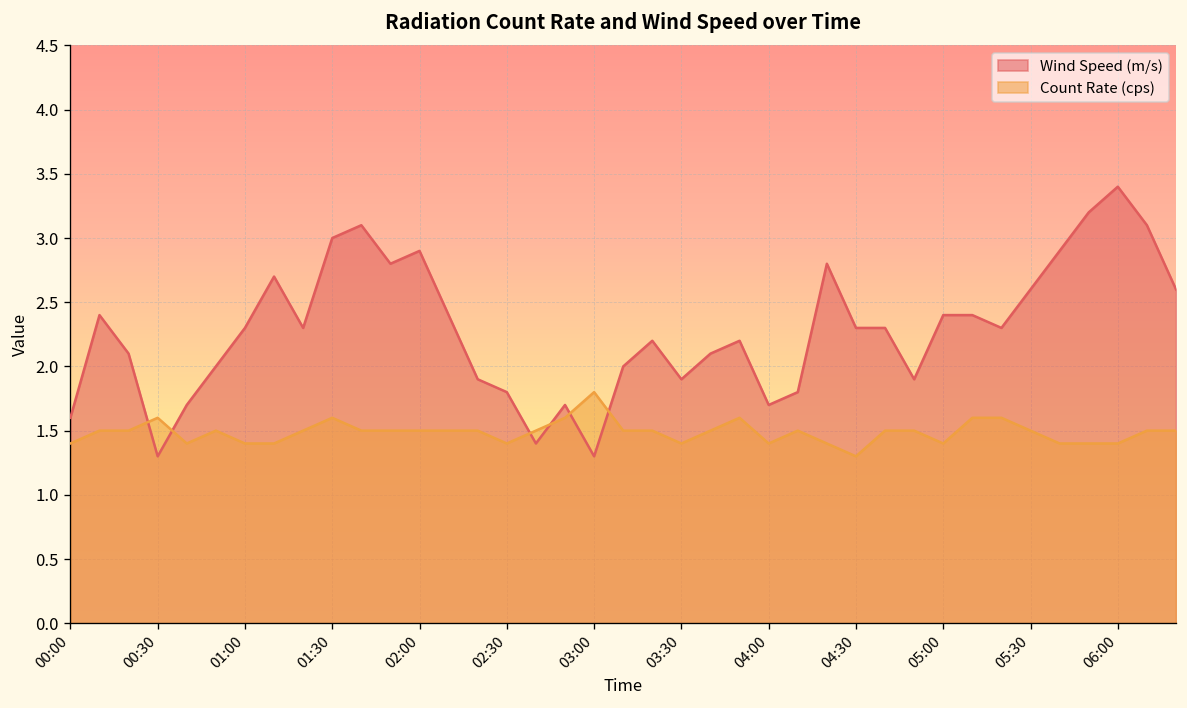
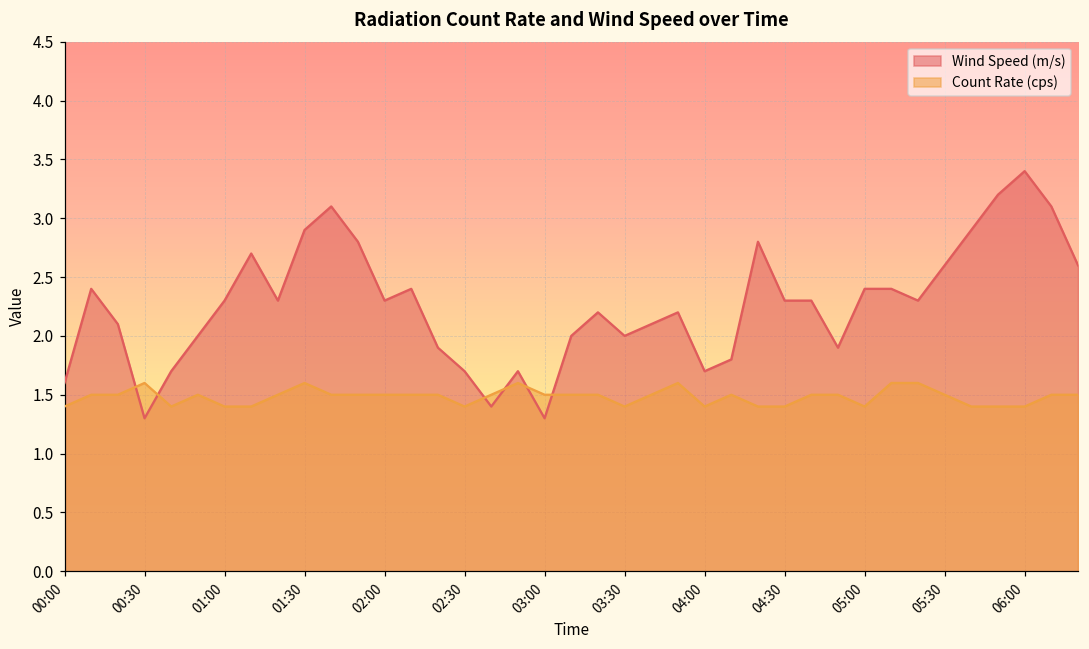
Wind Speed (m/s), 01:30: 3.0 -> 2.9
Wind Speed (m/s), 02:00: 2.9 -> 2.3
Wind Speed (m/s), 02:30: 1.8 -> 1.7
Count Rate (cps), 03:00: 1.8 -> 1.5
Wind Speed (m/s), 03:30: 1.9 -> 2.0
Count Rate (cps), 04:30: 1.3 -> 1.4
